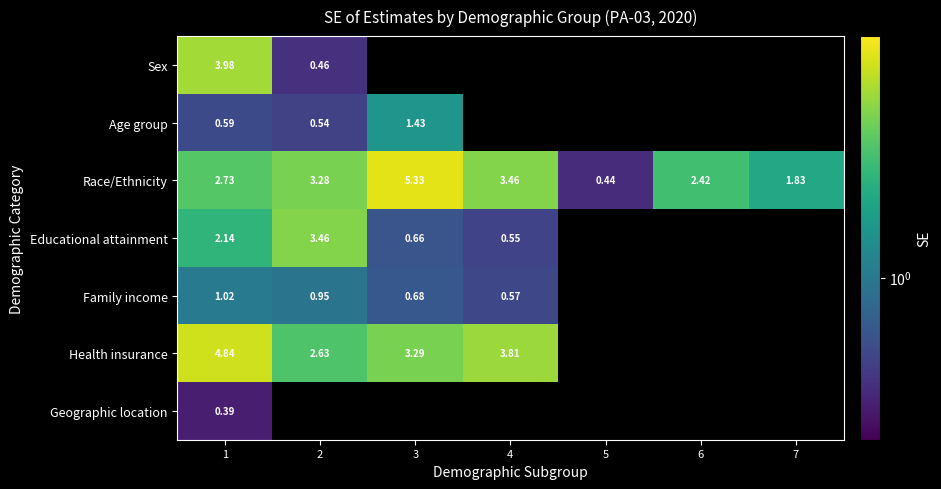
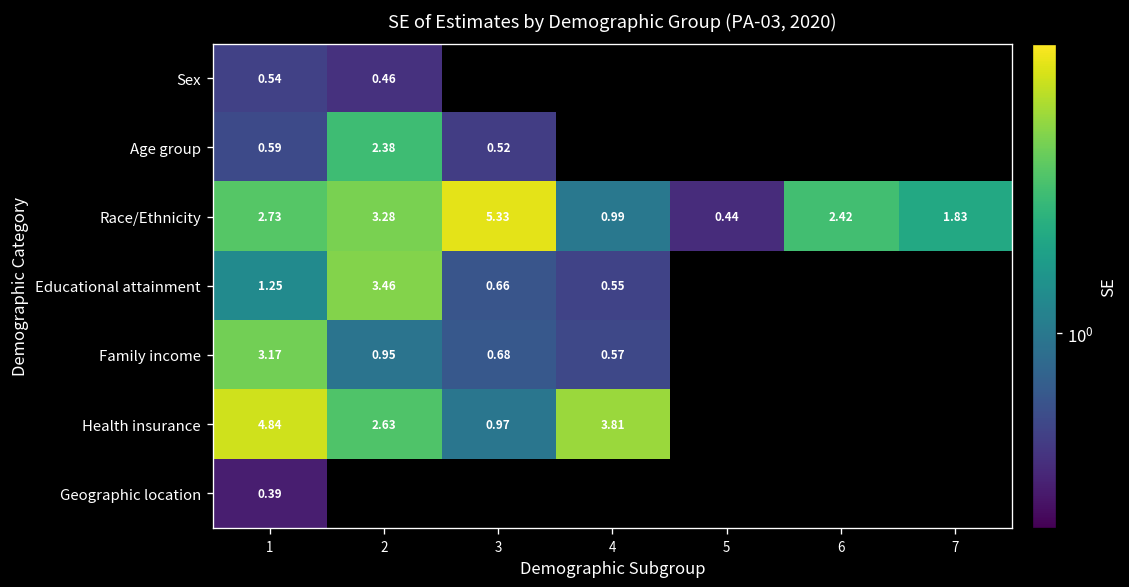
Sex, 1: 3.98 -> 0.54
Age group, 2: 0.54 -> 2.38
Age group, 3: 1.43 -> 0.52
Race/Ethnicity, 4: 3.46 -> 0.99
Educational attainment, 1: 2.14 -> 1.25
Family income, 1: 1.02 -> 3.17
Health insurance, 3: 3.29 -> 0.97
